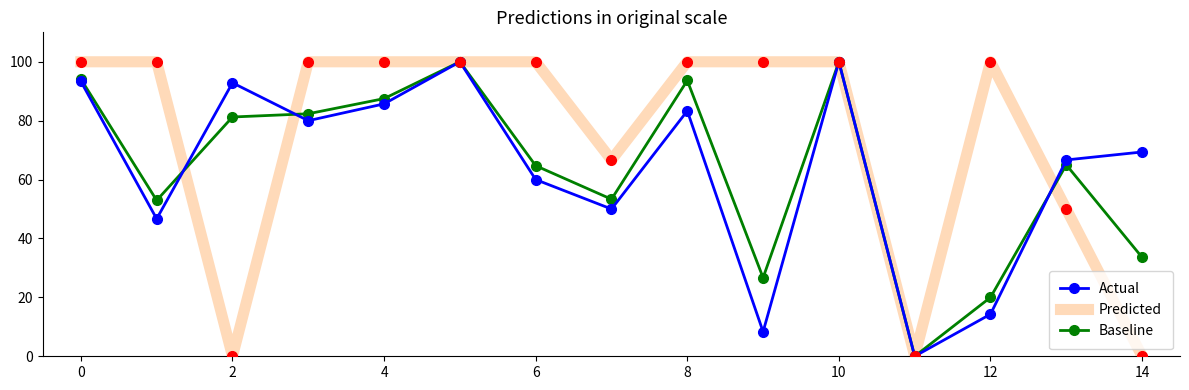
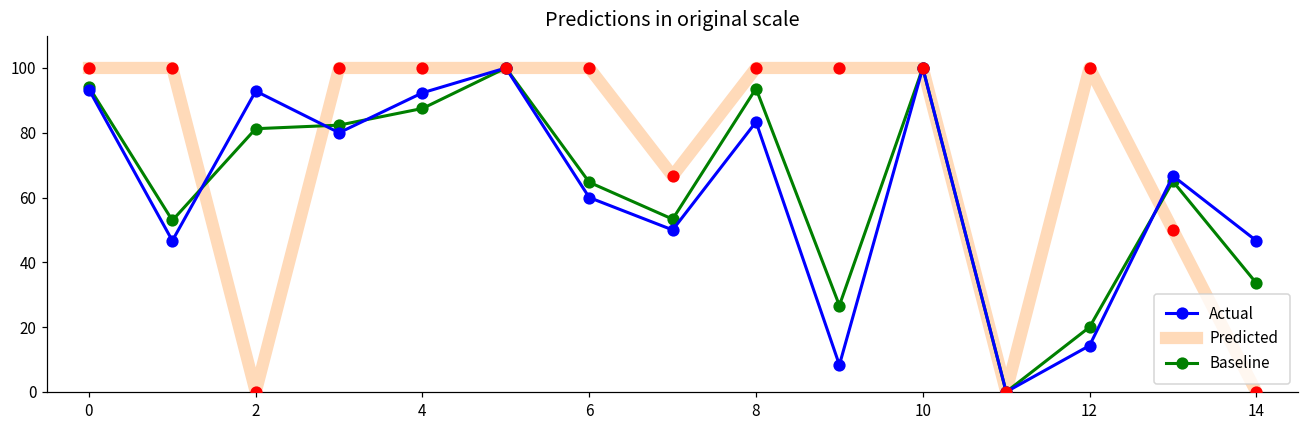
Actual, 4: 86 -> 92
Actual, 14: 69 -> 47
